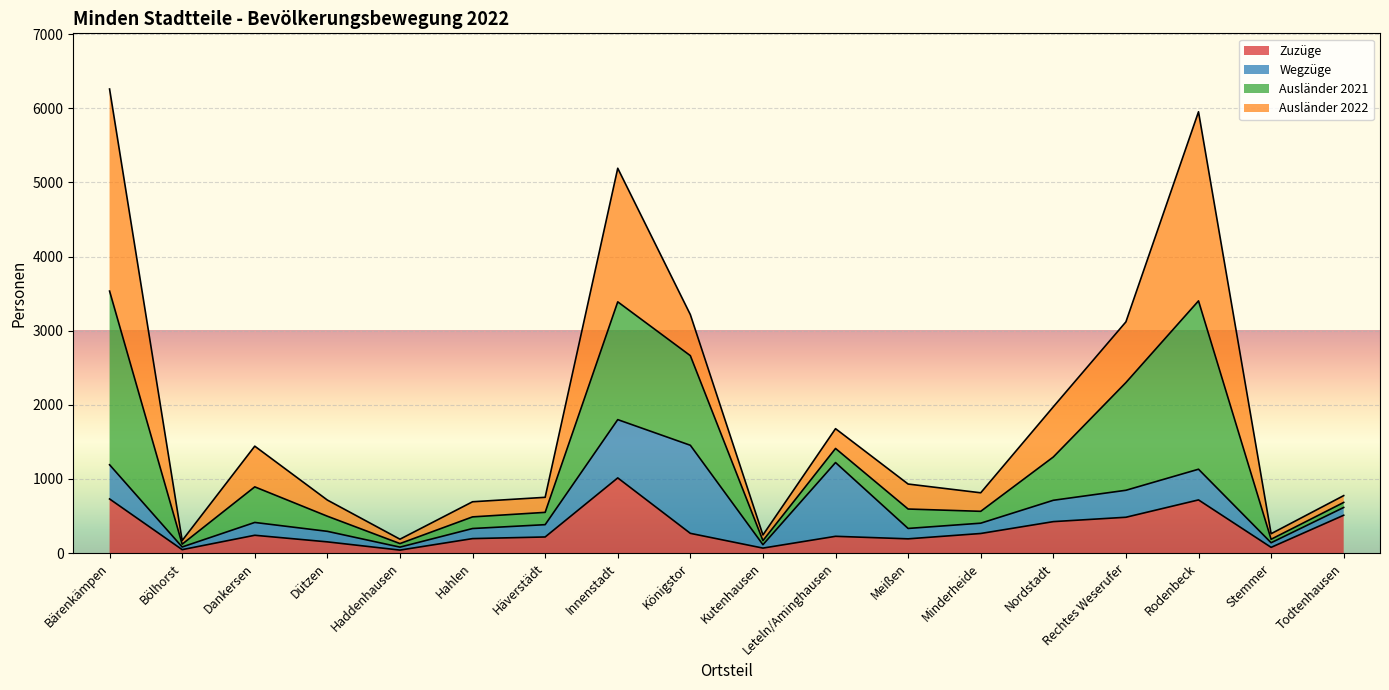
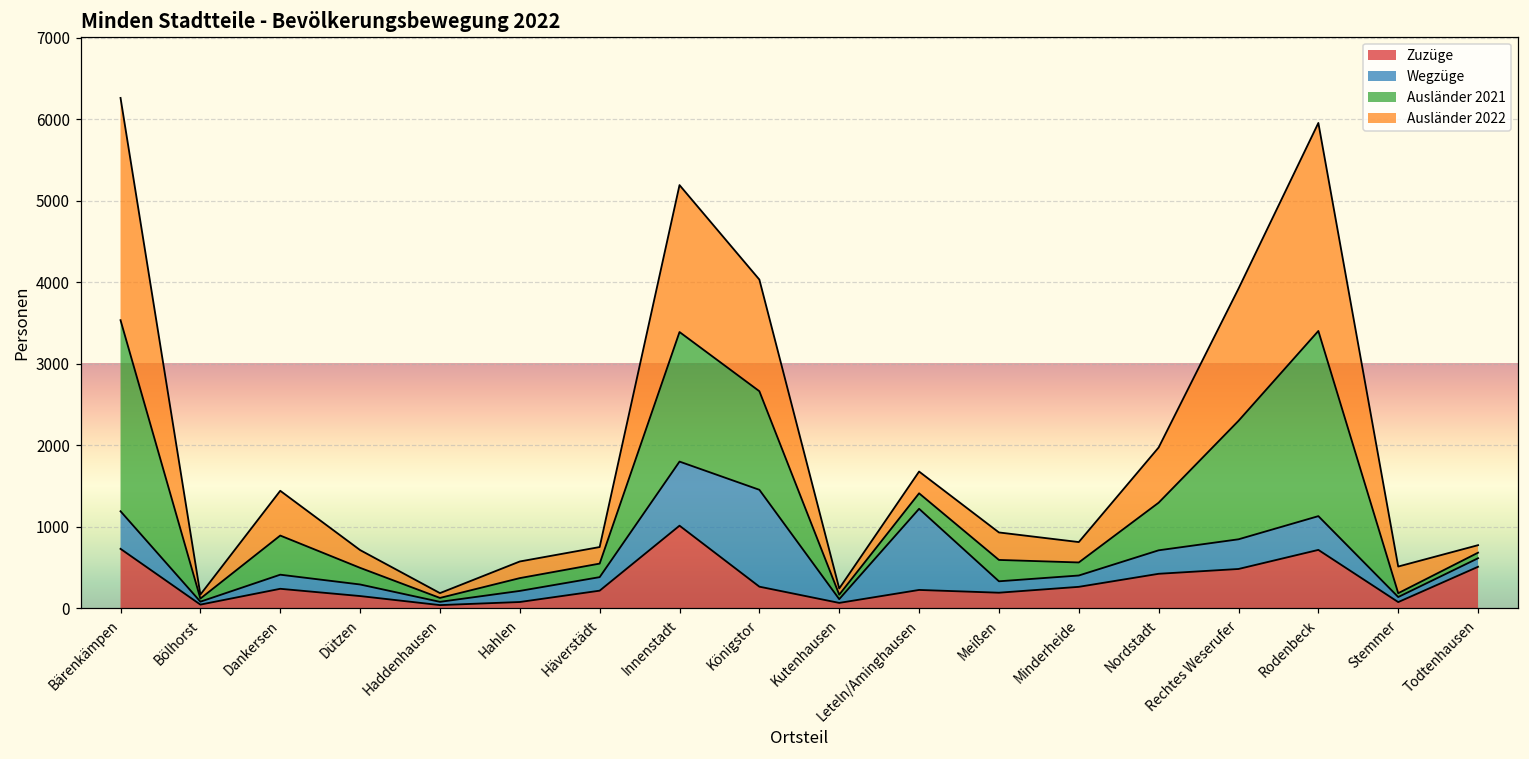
Zuzüge, Hahlen: 200 -> 100
Ausländer 2022, Königstor: 600 -> 1400
Ausländer 2022, Rechtes Weserufer: 800 -> 1600
Ausländer 2022, Stemmer: 100 -> 300
